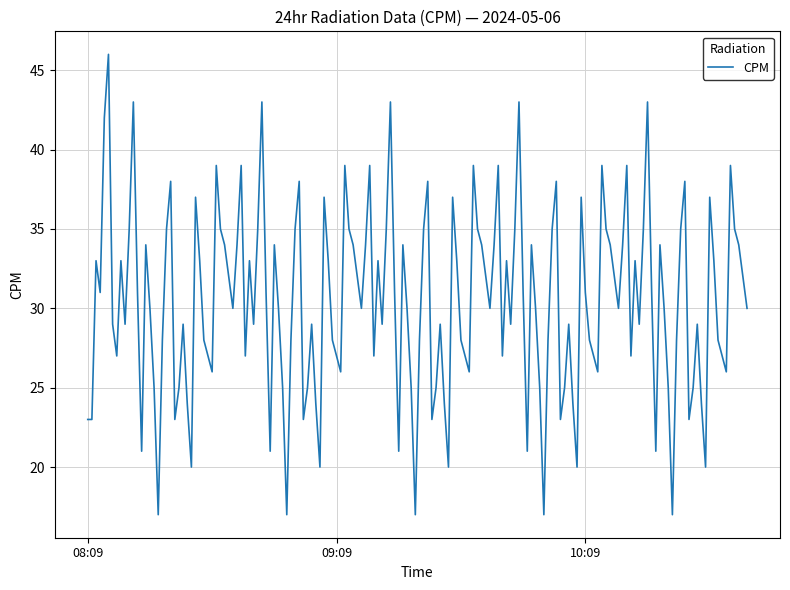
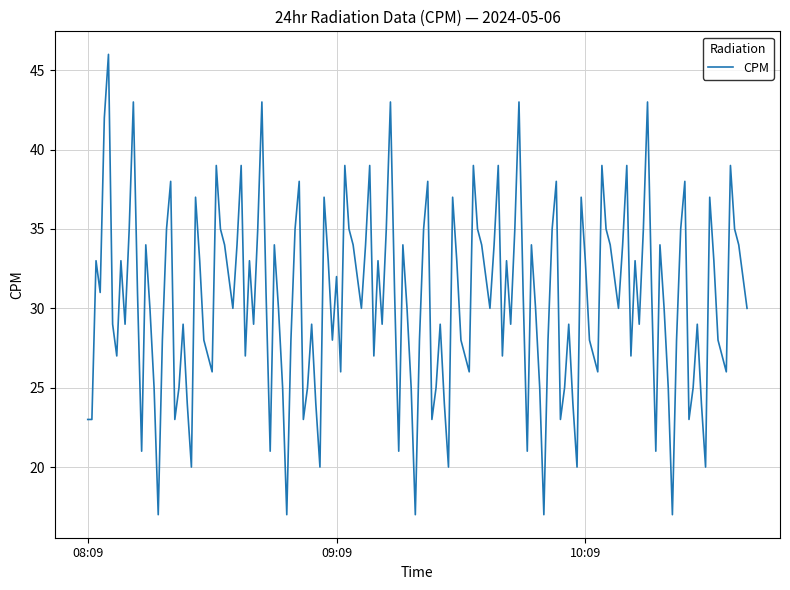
09:09: 27 -> 32
10:09: 31 -> 33
